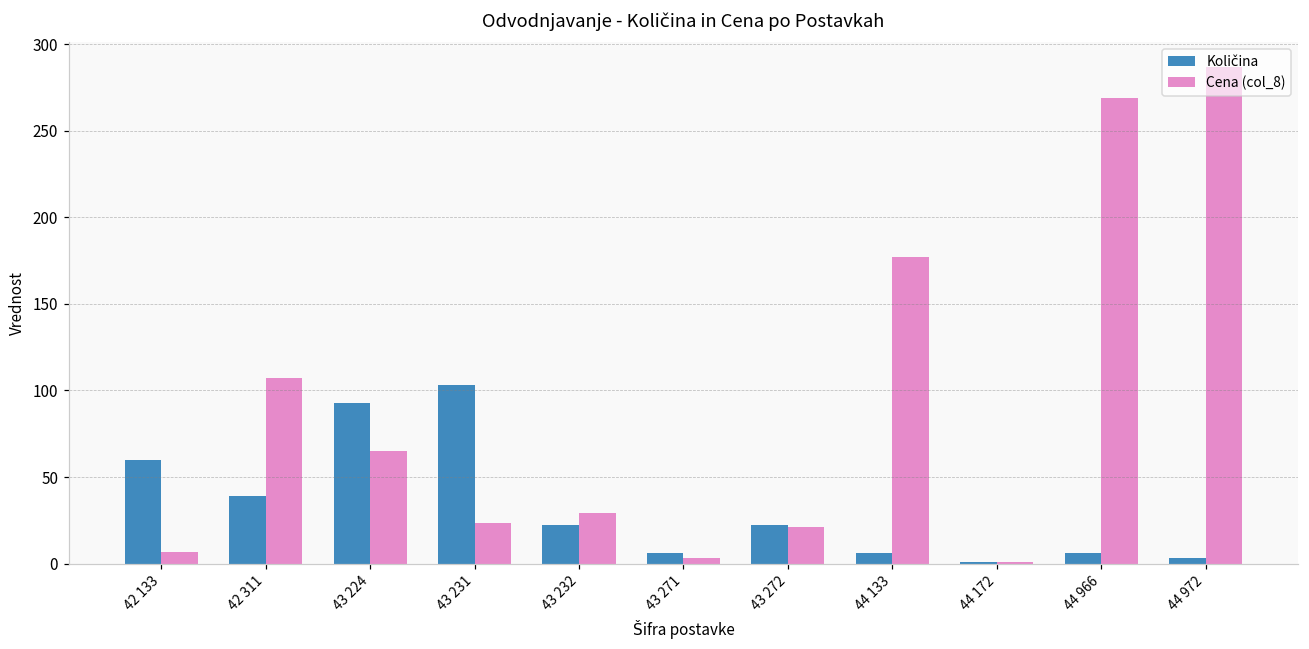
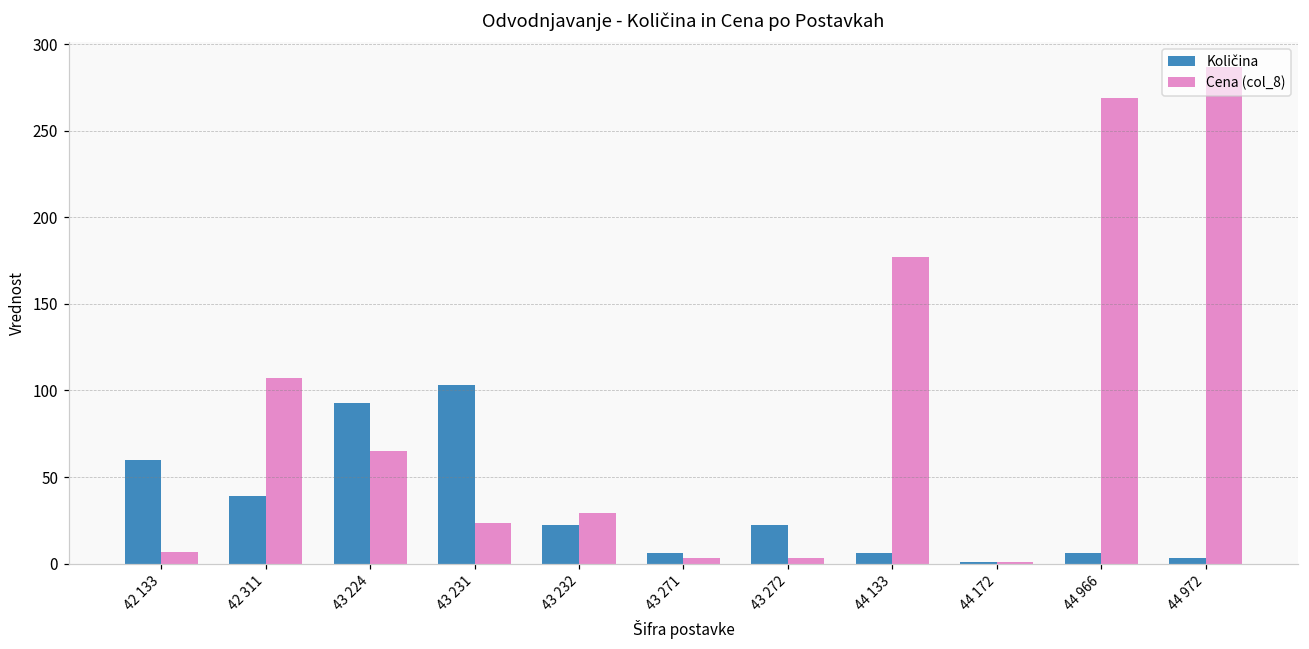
Cena (col_8), 43 272: 21 -> 4
